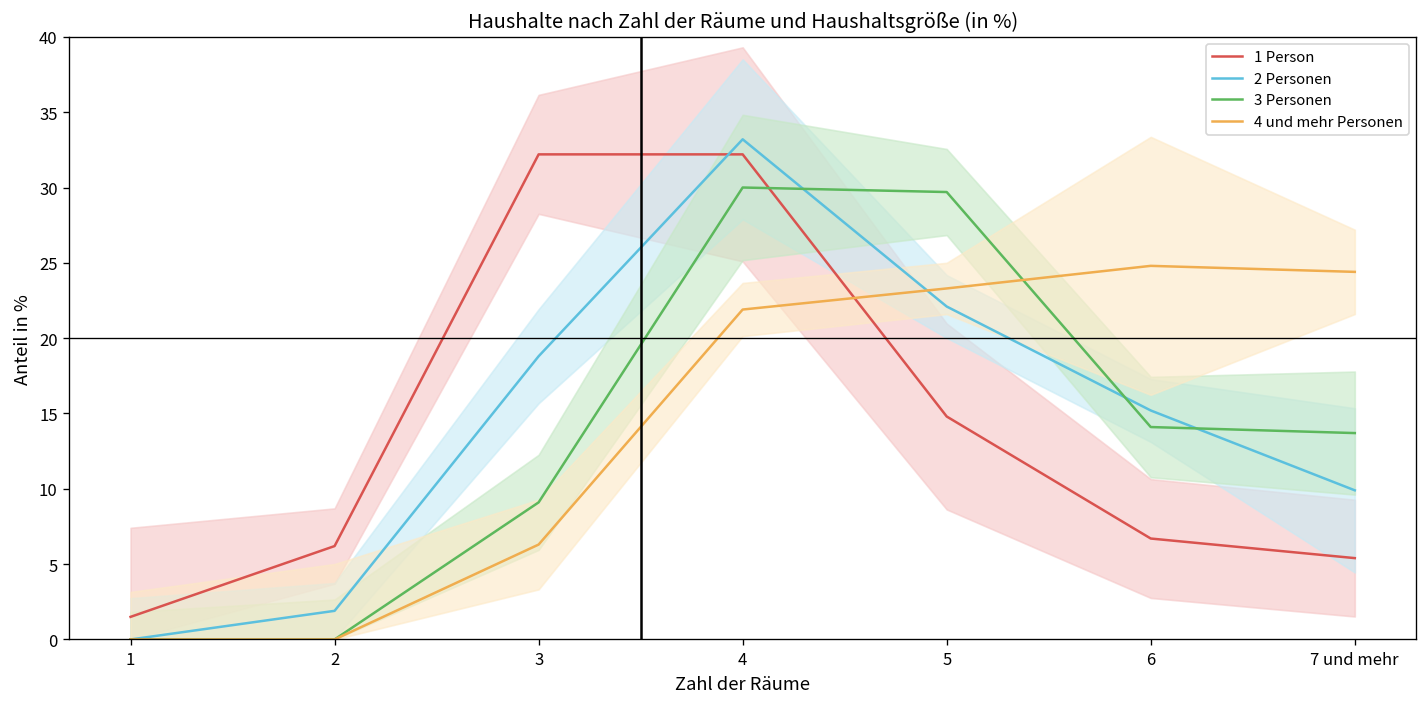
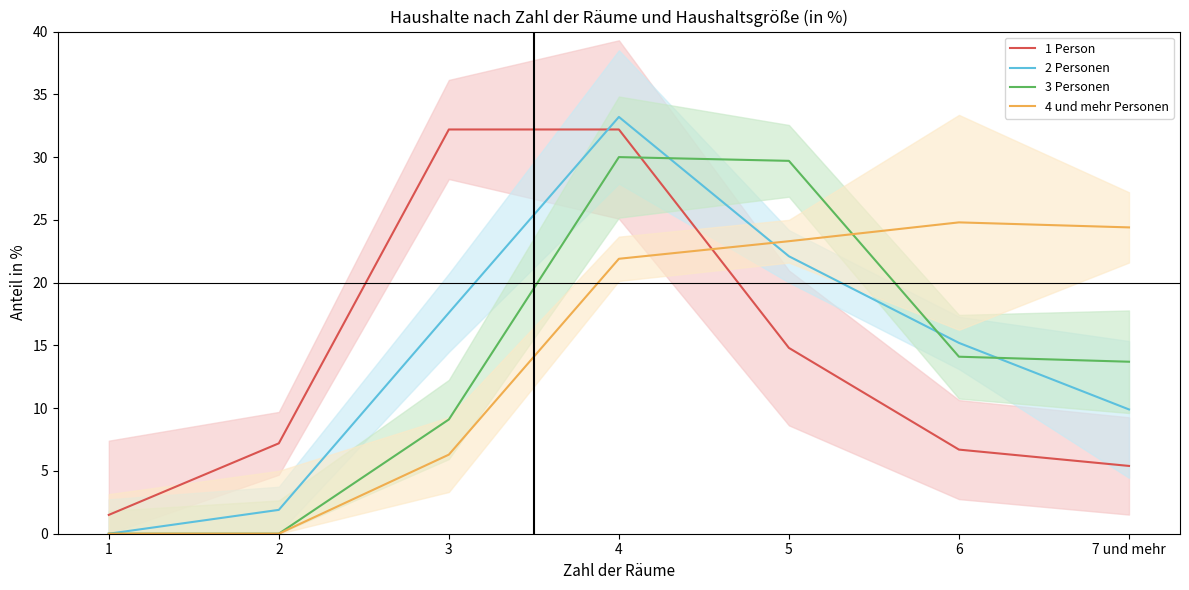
1 Person, 2: 6.2 -> 7.2
2 Personen, 3: 18.8 -> 17.6
